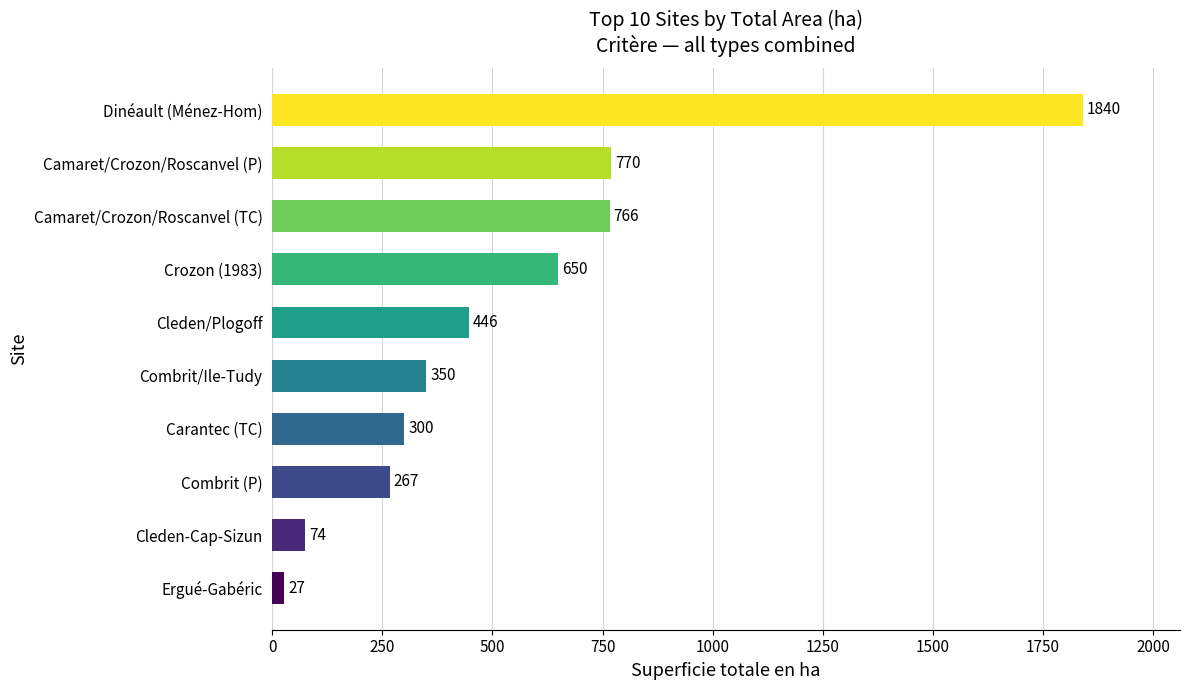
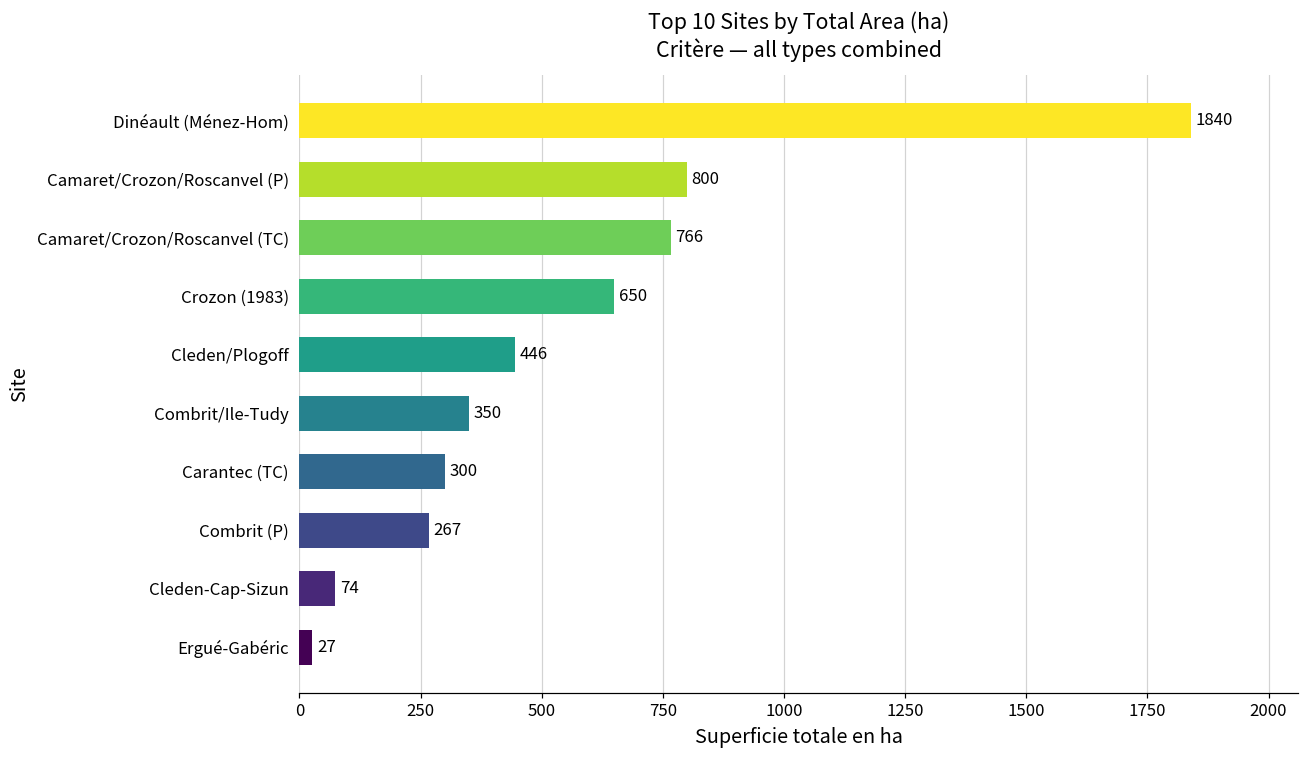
Camaret/Crozon/Roscanvel (P): 770 -> 800
